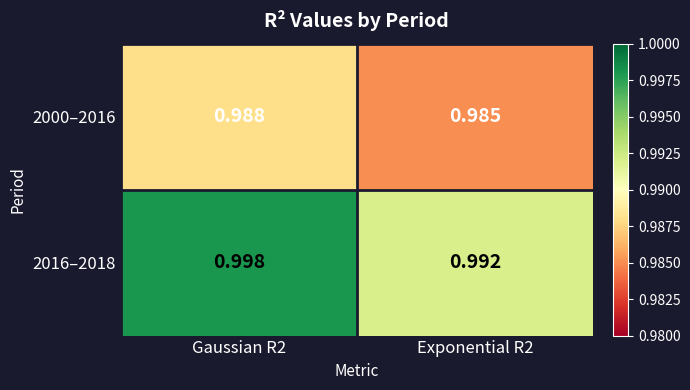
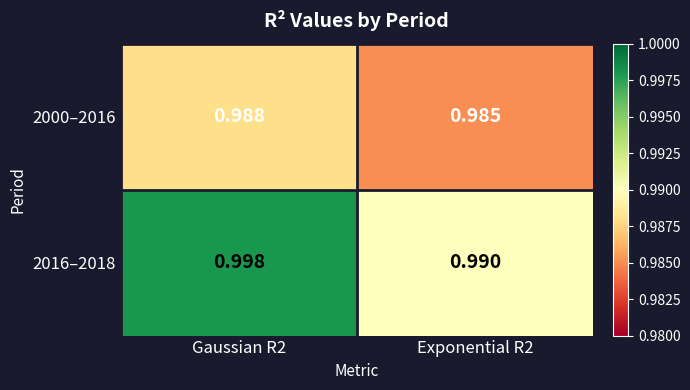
2016–2018, Exponential R2: 0.992 -> 0.990
